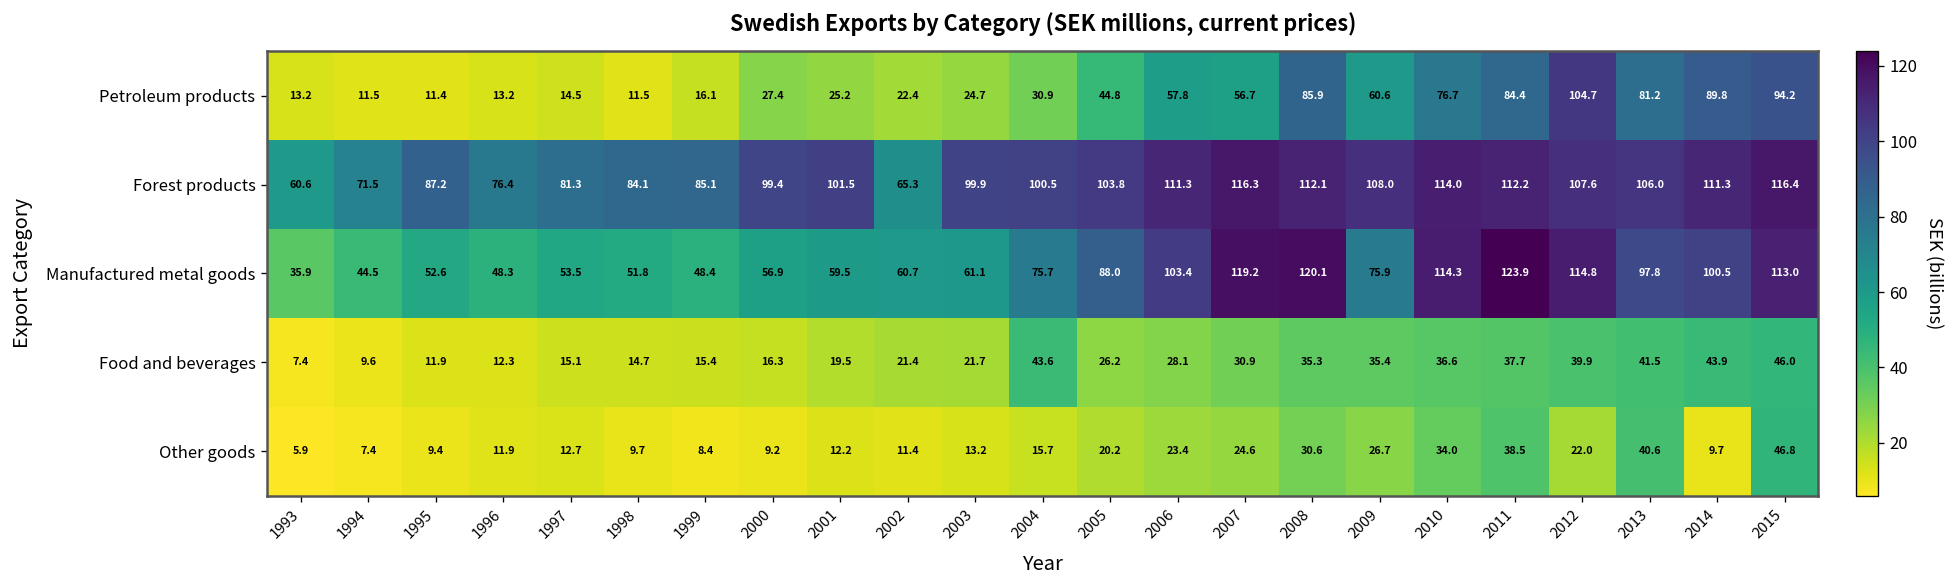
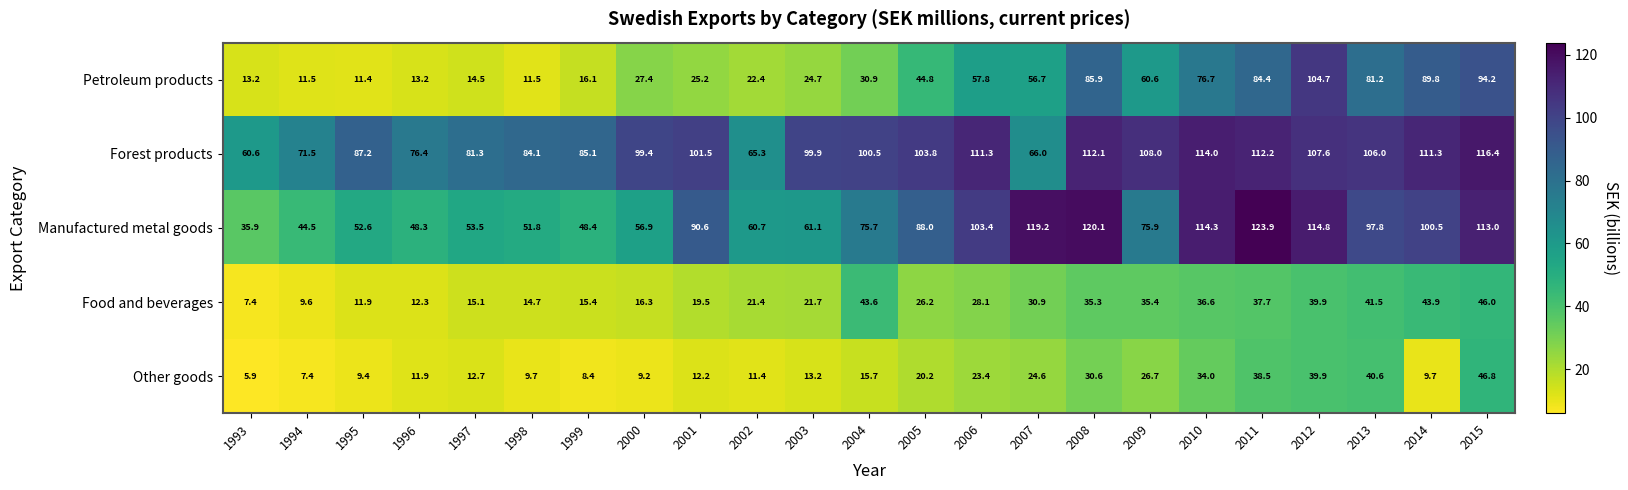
Forest products, 2007: 116.3 -> 66.0
Manufactured metal goods, 2001: 59.5 -> 90.6
Other goods, 2012: 22.0 -> 39.9
